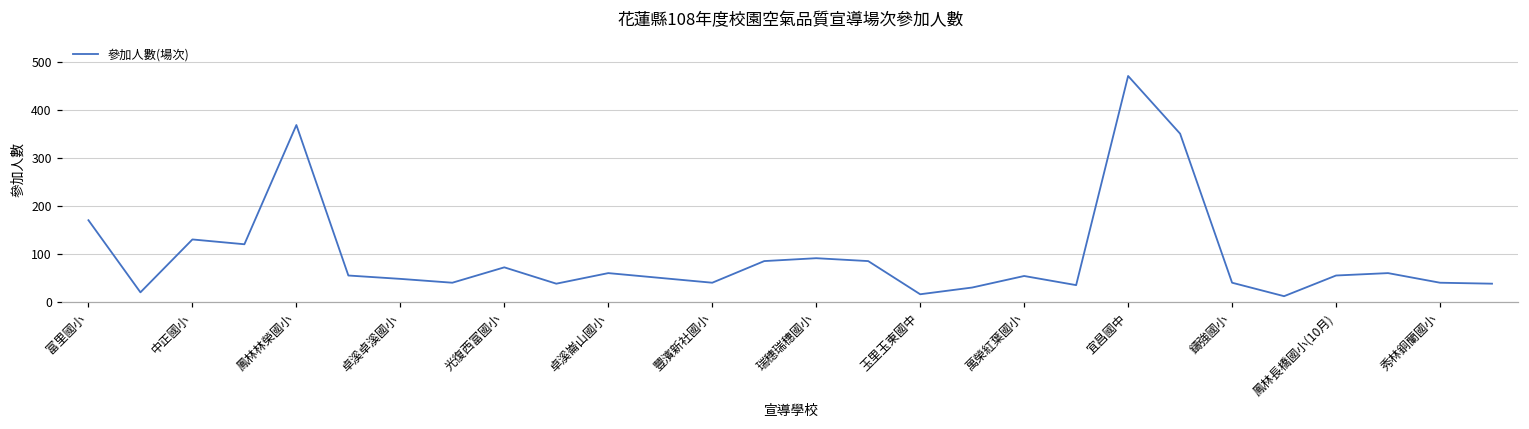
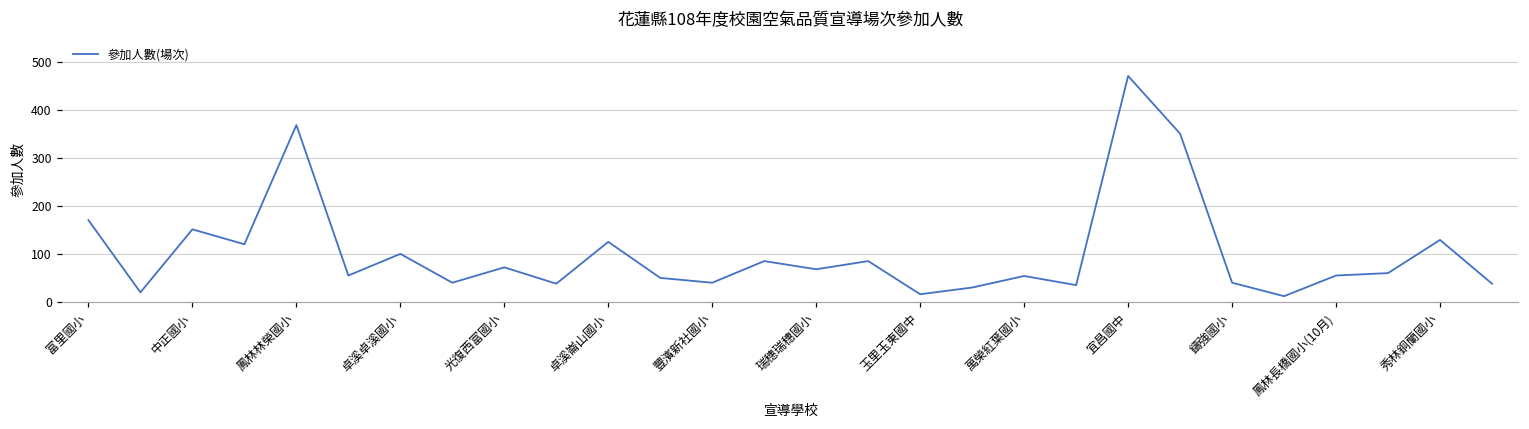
中正國小: 130 -> 150
卓溪卓溪國小: 50 -> 100
卓溪崙山國小: 60 -> 130
瑞穗瑞穗國小: 90 -> 70
秀林銅蘭國小: 40 -> 130
